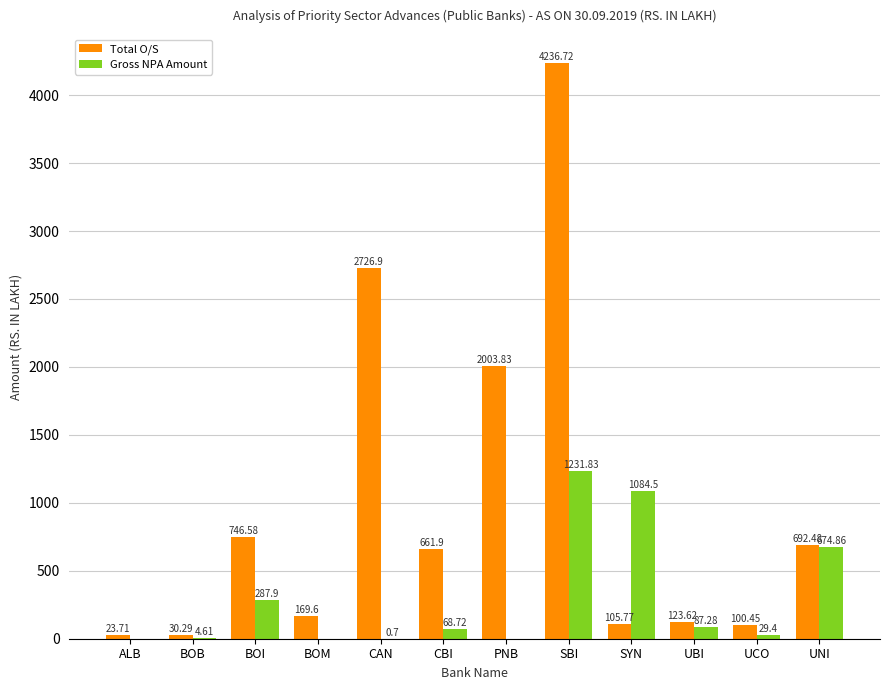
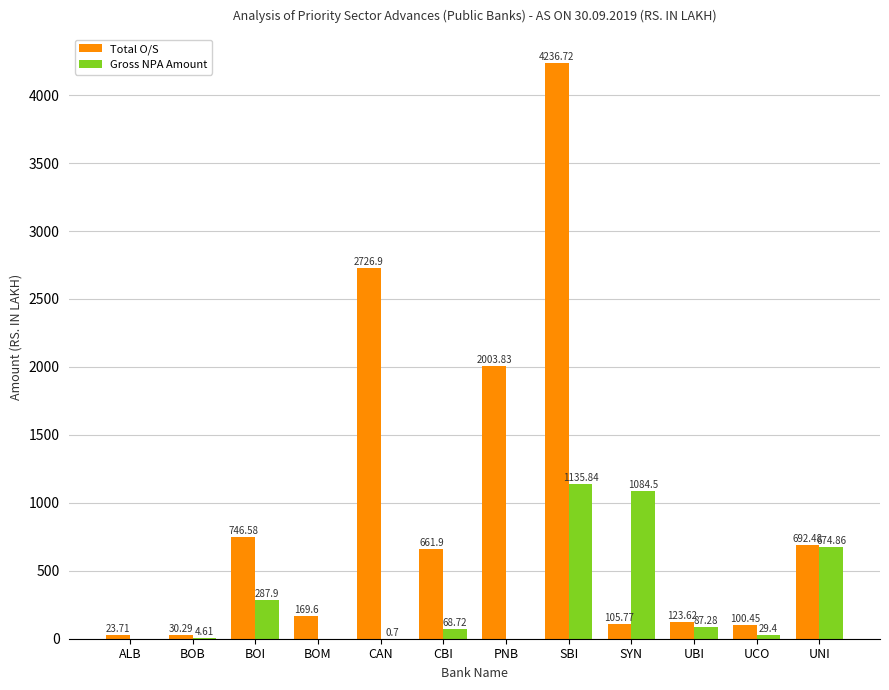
Gross NPA Amount, SBI: 1231.83 -> 1135.84
